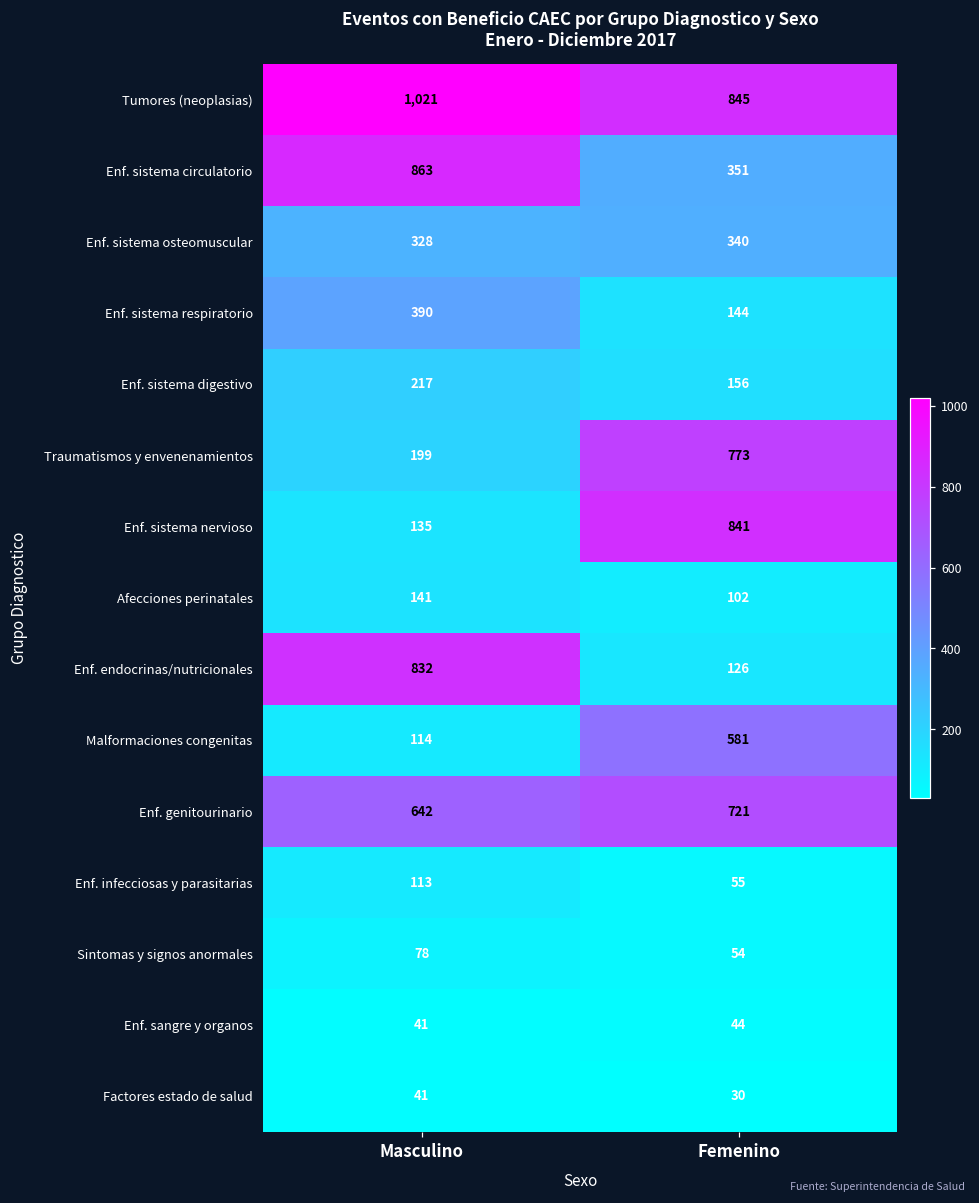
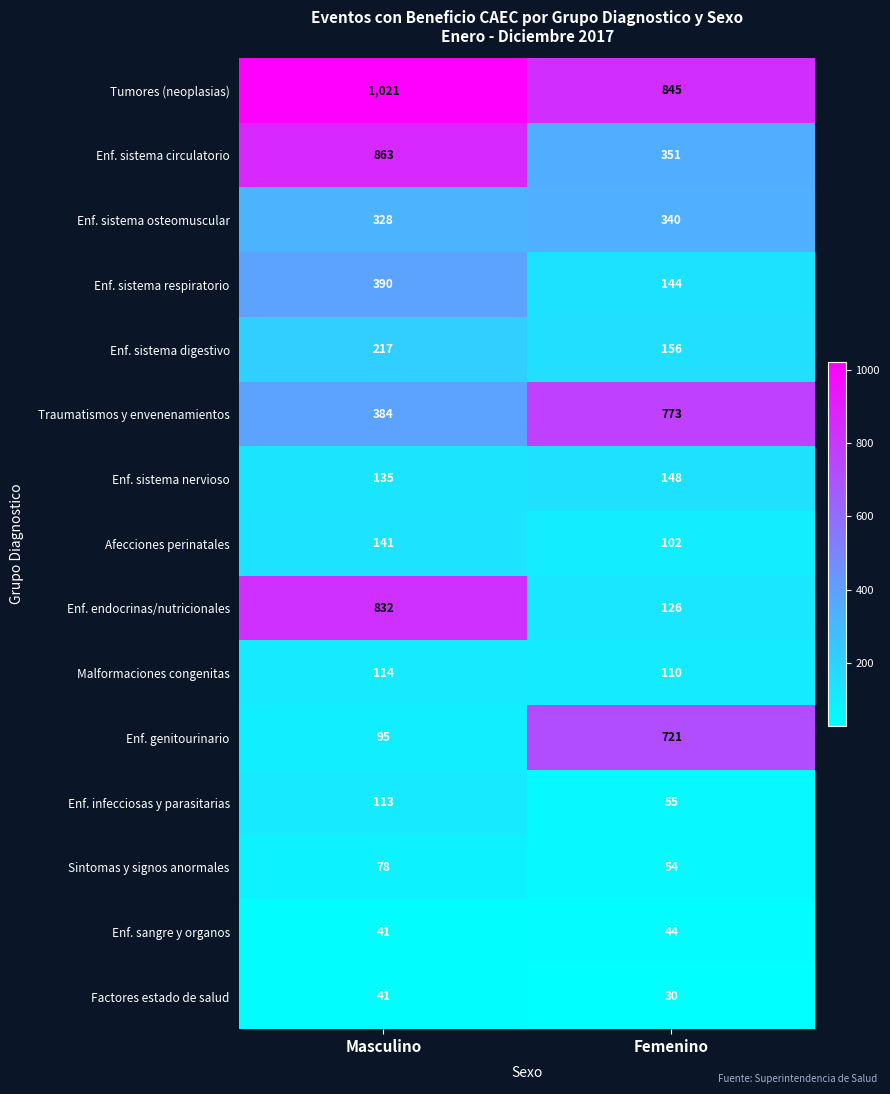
Traumatismos y envenenamientos, Masculino: 199 -> 384
Enf. sistema nervioso, Femenino: 841 -> 148
Malformaciones congenitas, Femenino: 581 -> 110
Enf. genitourinario, Masculino: 642 -> 95
